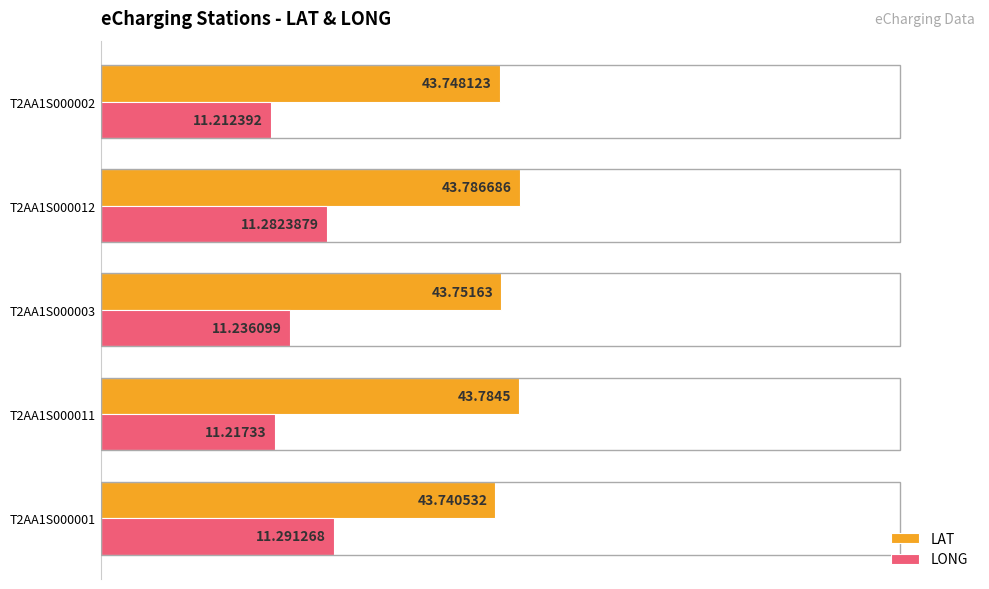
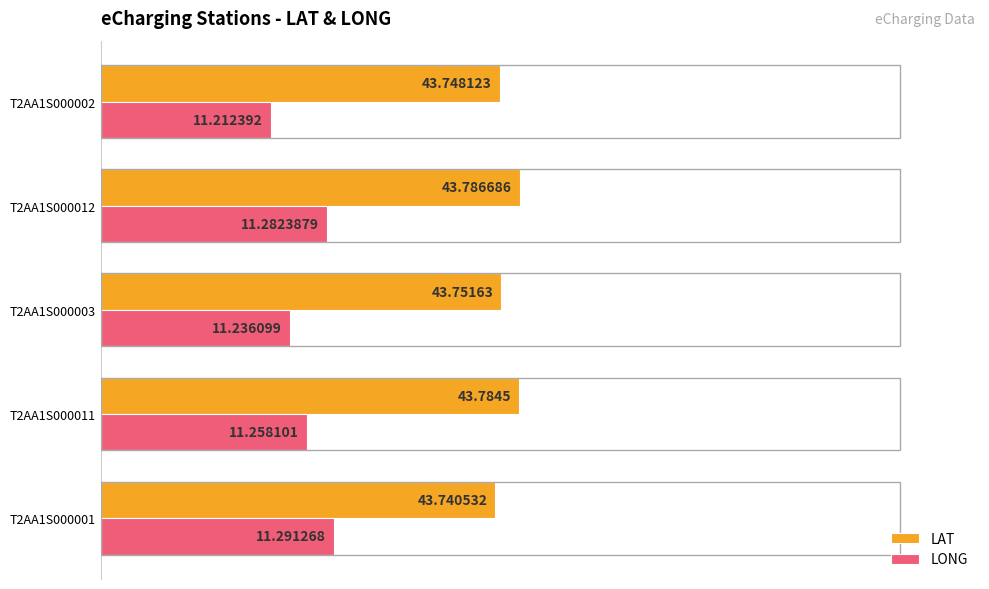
LONG, T2AA1S000011: 11.21733 -> 11.258101
